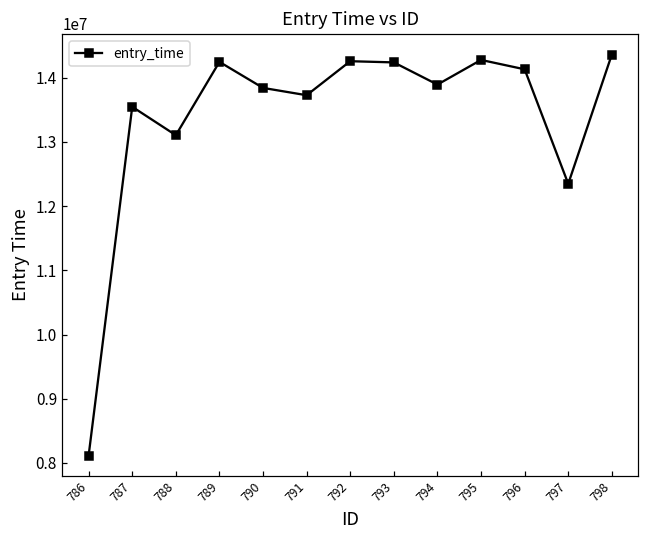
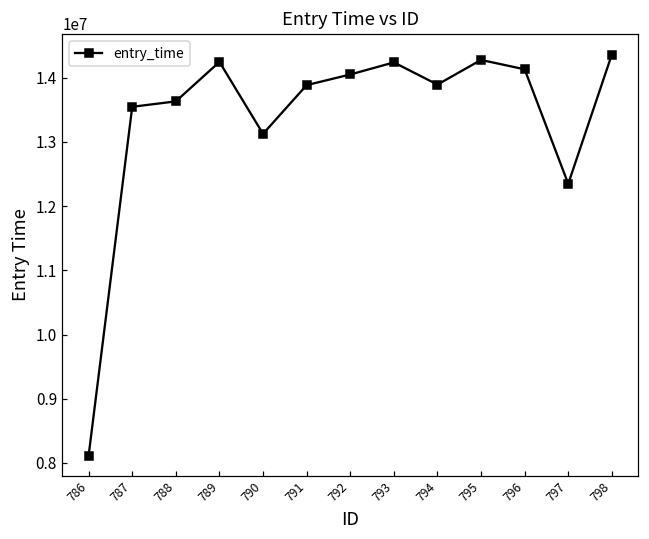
788: 13100000 -> 13600000
790: 13800000 -> 13100000
791: 13700000 -> 13900000
792: 14300000 -> 14100000
